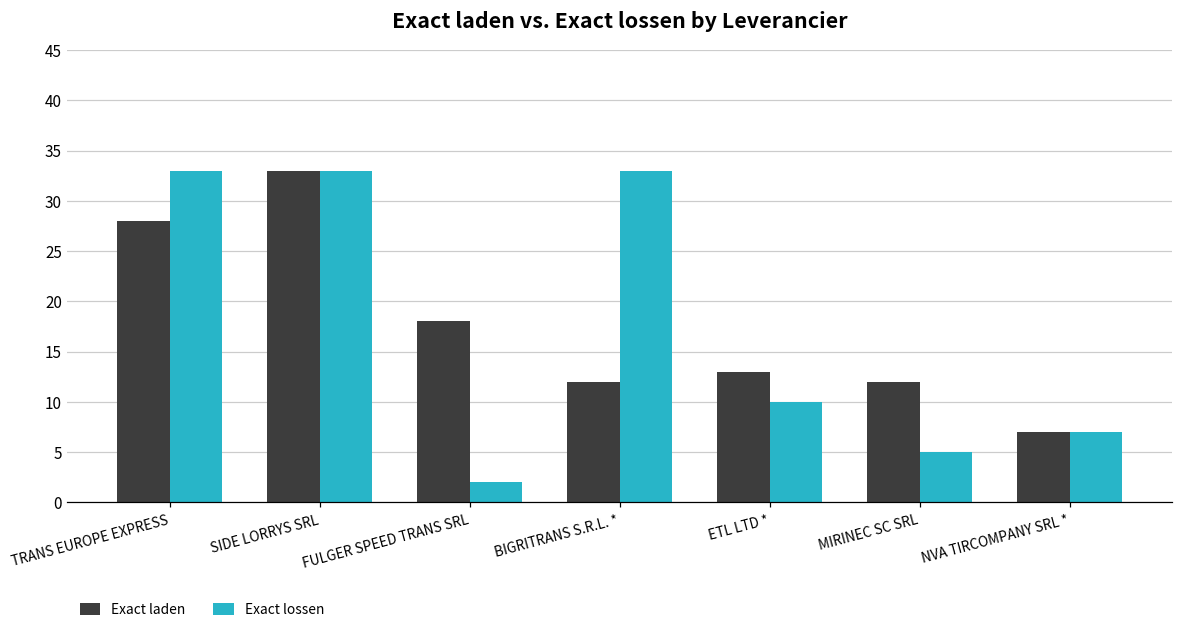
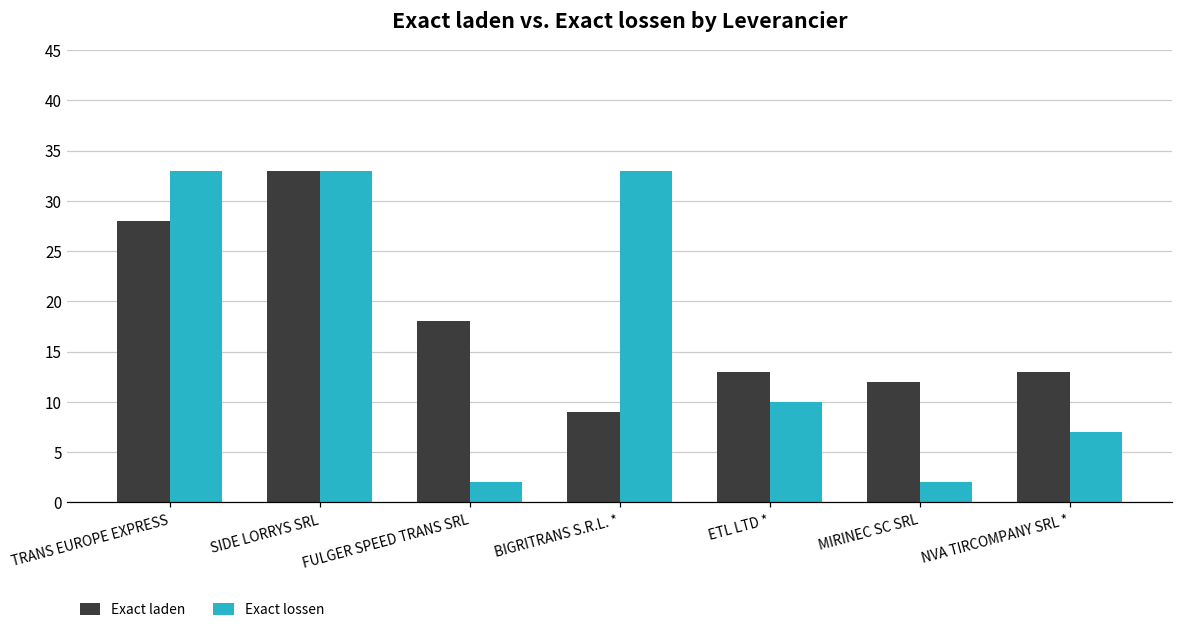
Exact laden, BIGRITRANS S.R.L. *: 12 -> 9
Exact lossen, MIRINEC SC SRL: 5 -> 2
Exact laden, NVA TIRCOMPANY SRL *: 7 -> 13
